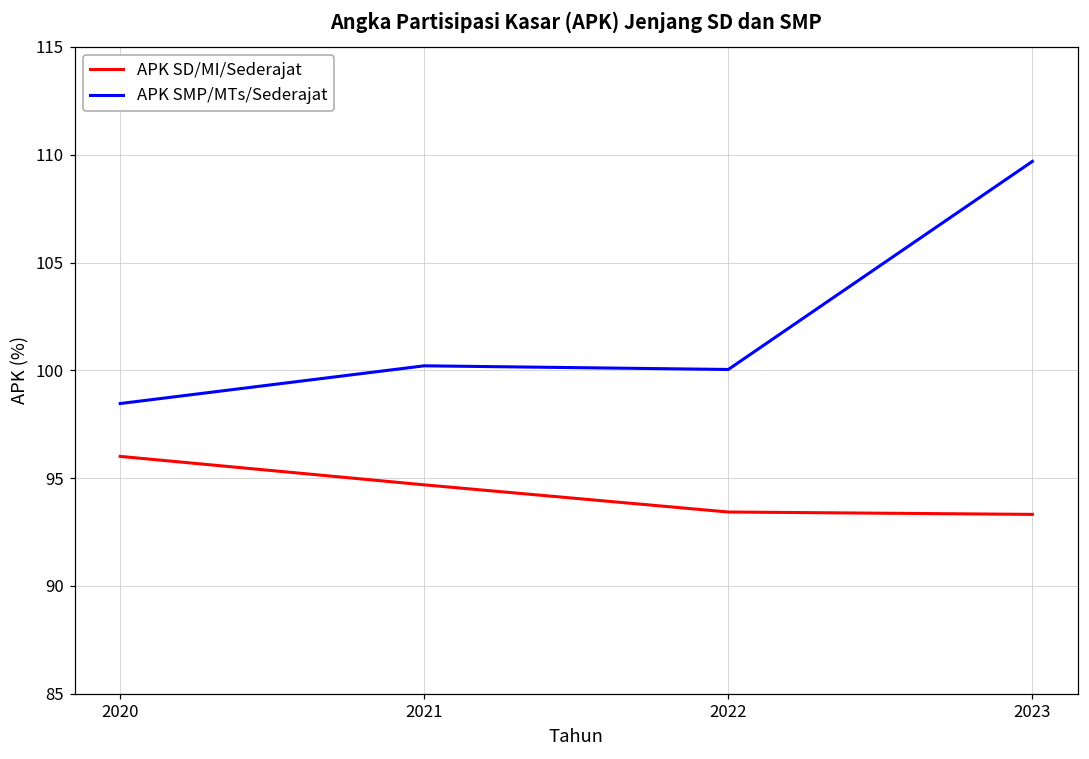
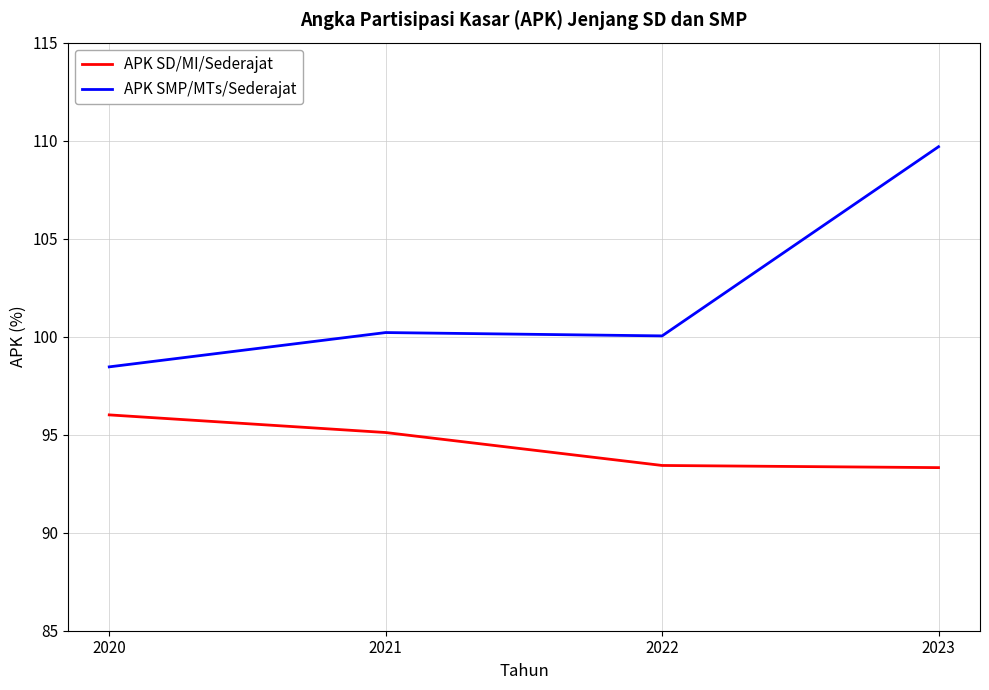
APK SD/MI/Sederajat, 2021: 94.7 -> 95.1
